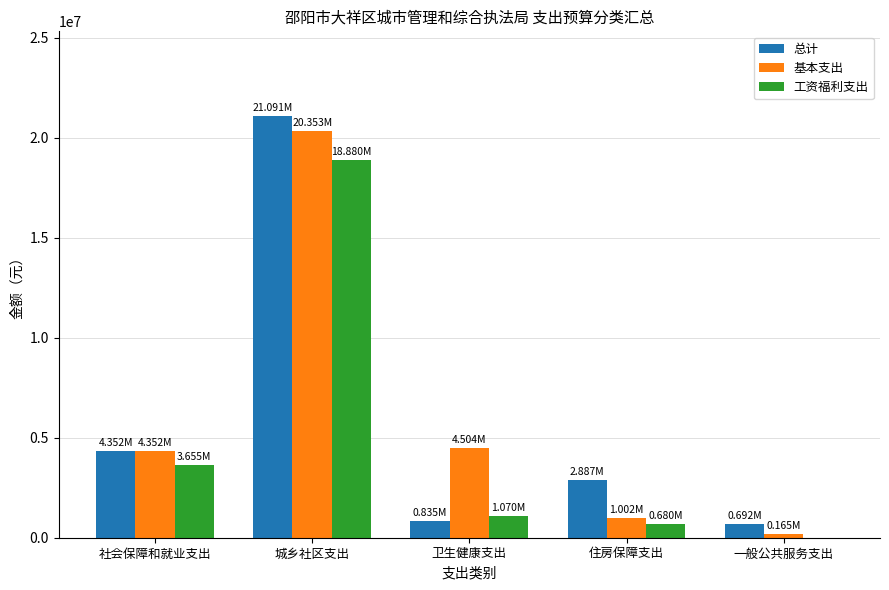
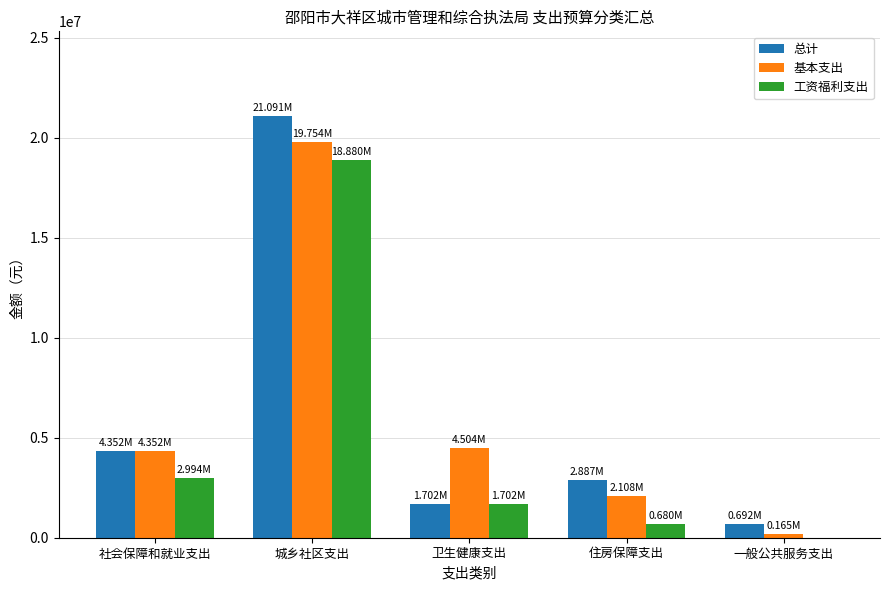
工资福利支出, 社会保障和就业支出: 3.655M -> 2.994M
基本支出, 城乡社区支出: 20.353M -> 19.754M
总计, 卫生健康支出: 0.835M -> 1.702M
工资福利支出, 卫生健康支出: 1.070M -> 1.702M
基本支出, 住房保障支出: 1.002M -> 2.108M
